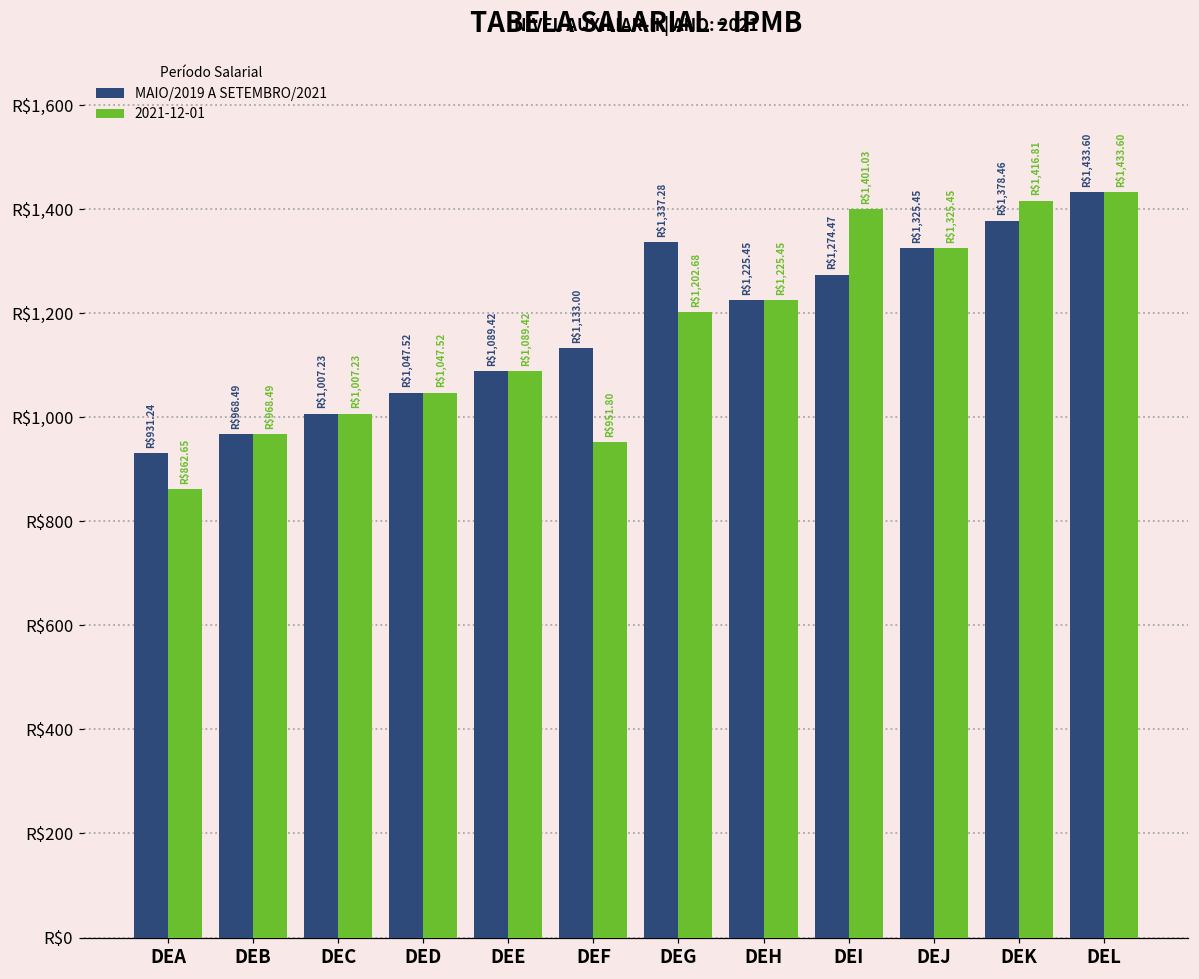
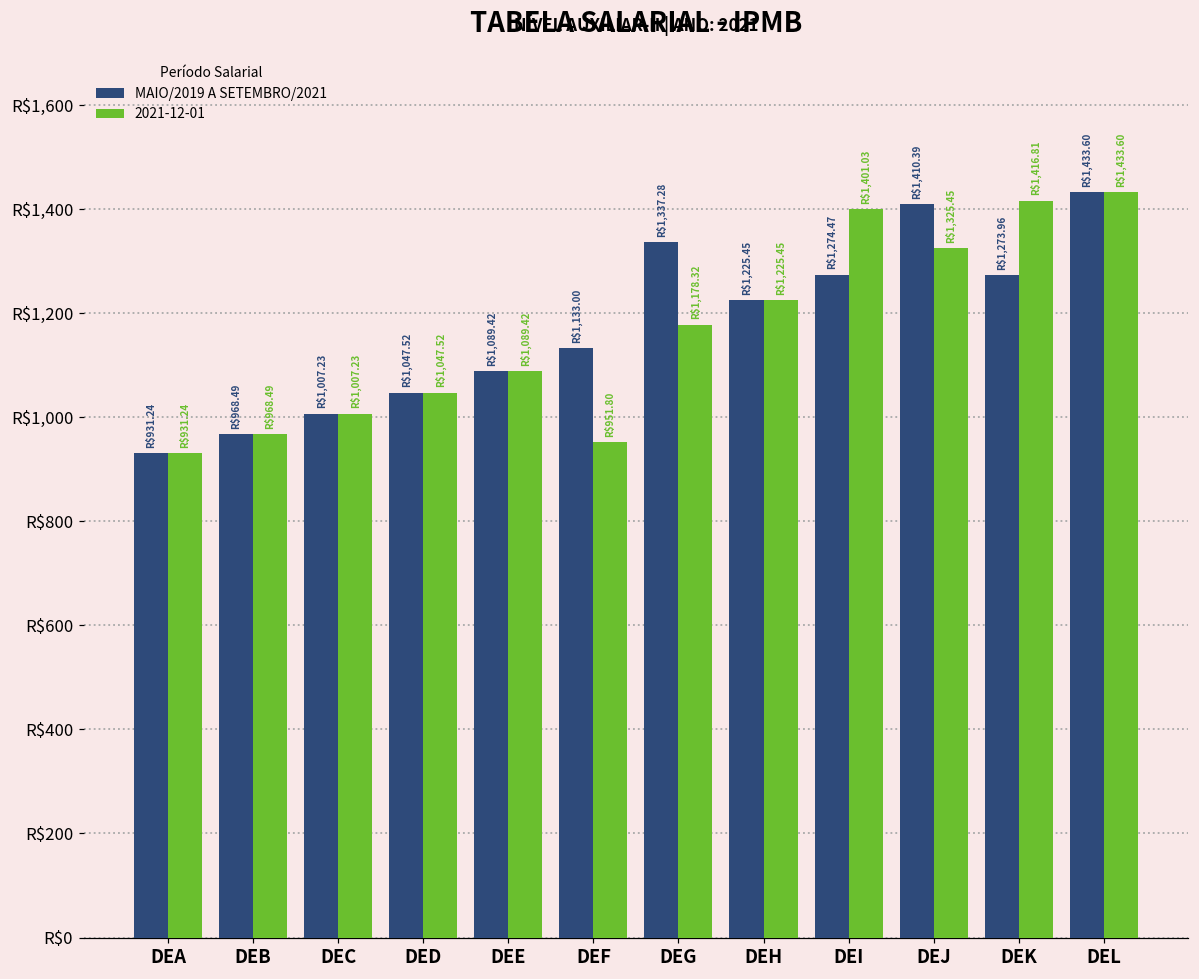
2021-12-01, DEA: $862.65 -> $931.24
2021-12-01, DEG: $1,202.68 -> $1,178.32
MAIO/2019 A SETEMBRO/2021, DEJ: $1,325.45 -> $1,410.39
MAIO/2019 A SETEMBRO/2021, DEK: $1,378.46 -> $1,273.96
